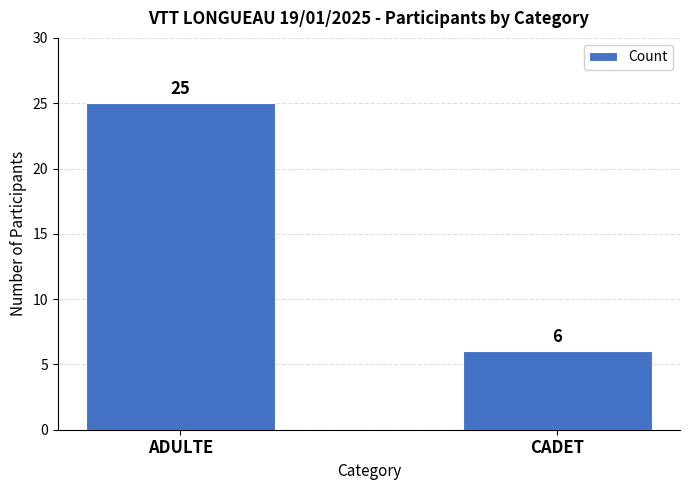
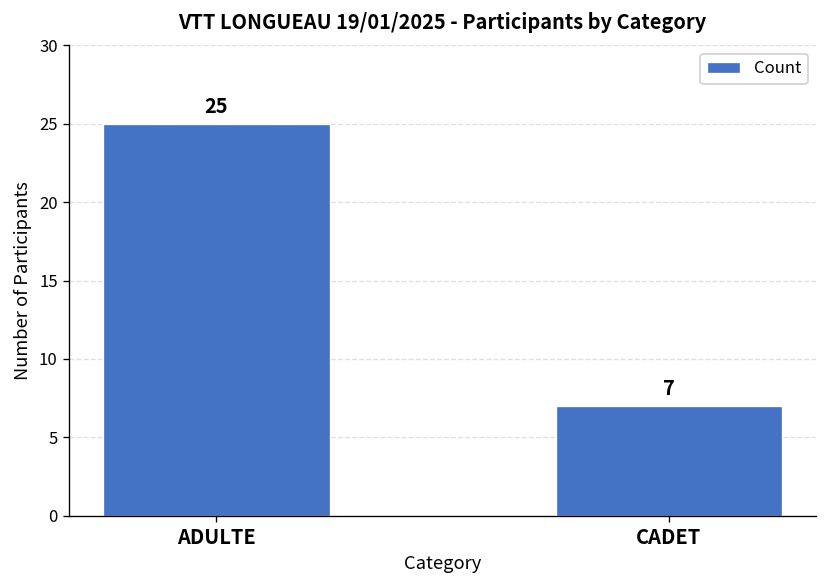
CADET: 6 -> 7
